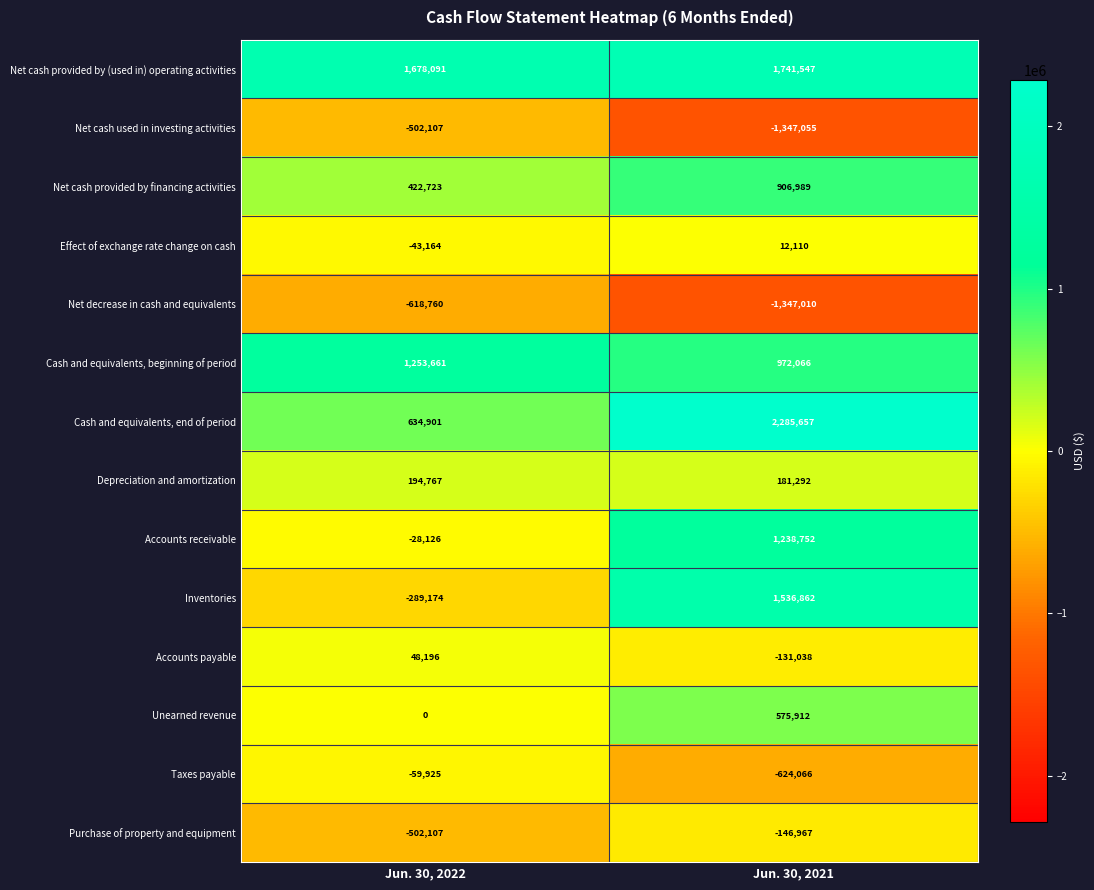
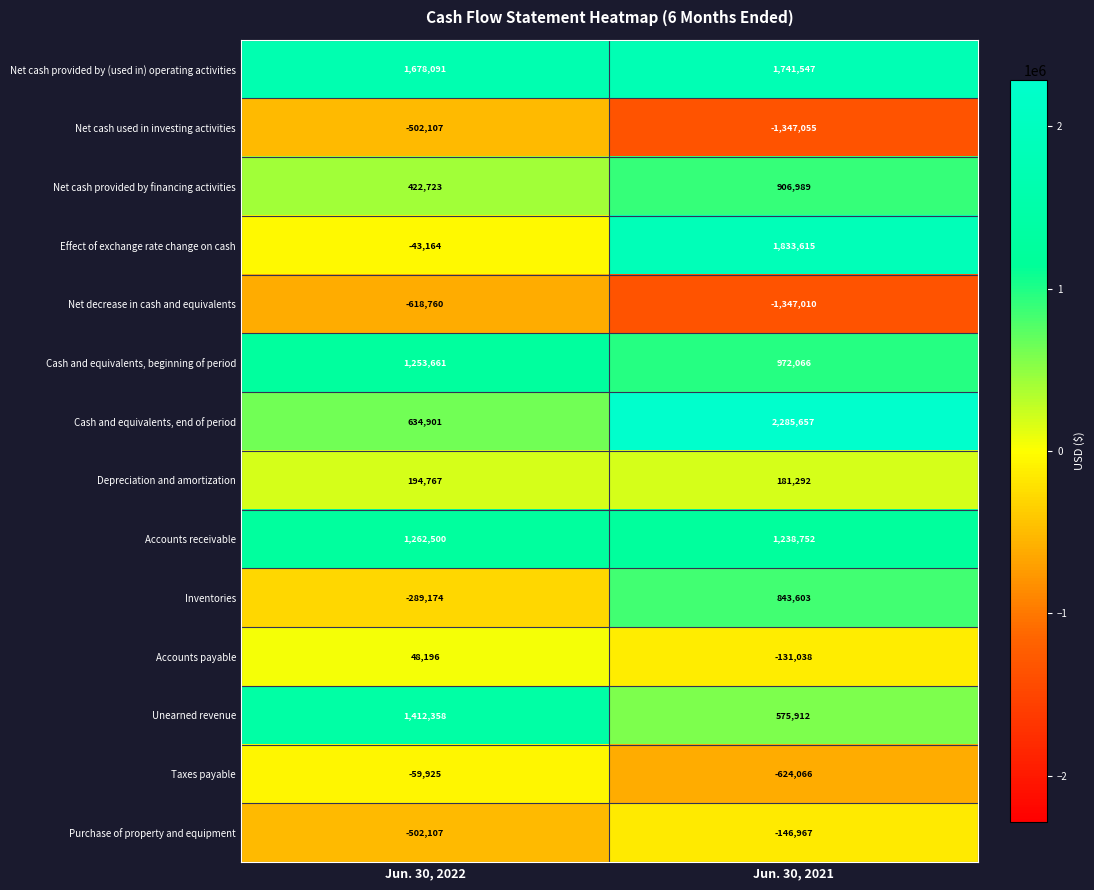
Effect of exchange rate change on cash, Jun. 30, 2021: 12,110 -> 1,833,615
Accounts receivable, Jun. 30, 2022: -28,126 -> 1,262,500
Inventories, Jun. 30, 2021: 1,536,862 -> 843,603
Unearned revenue, Jun. 30, 2022: 0 -> 1,412,358
